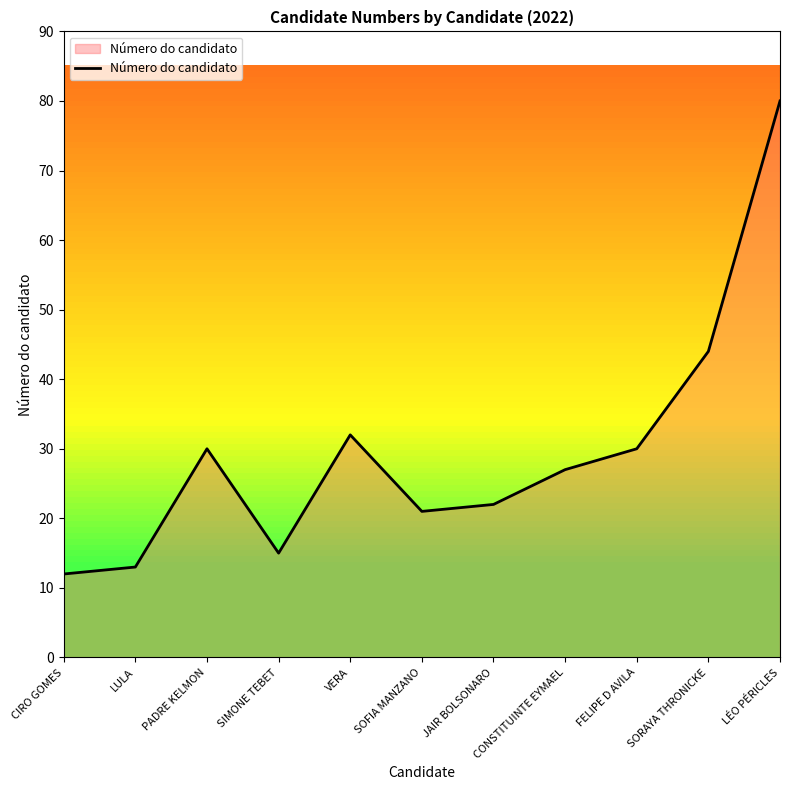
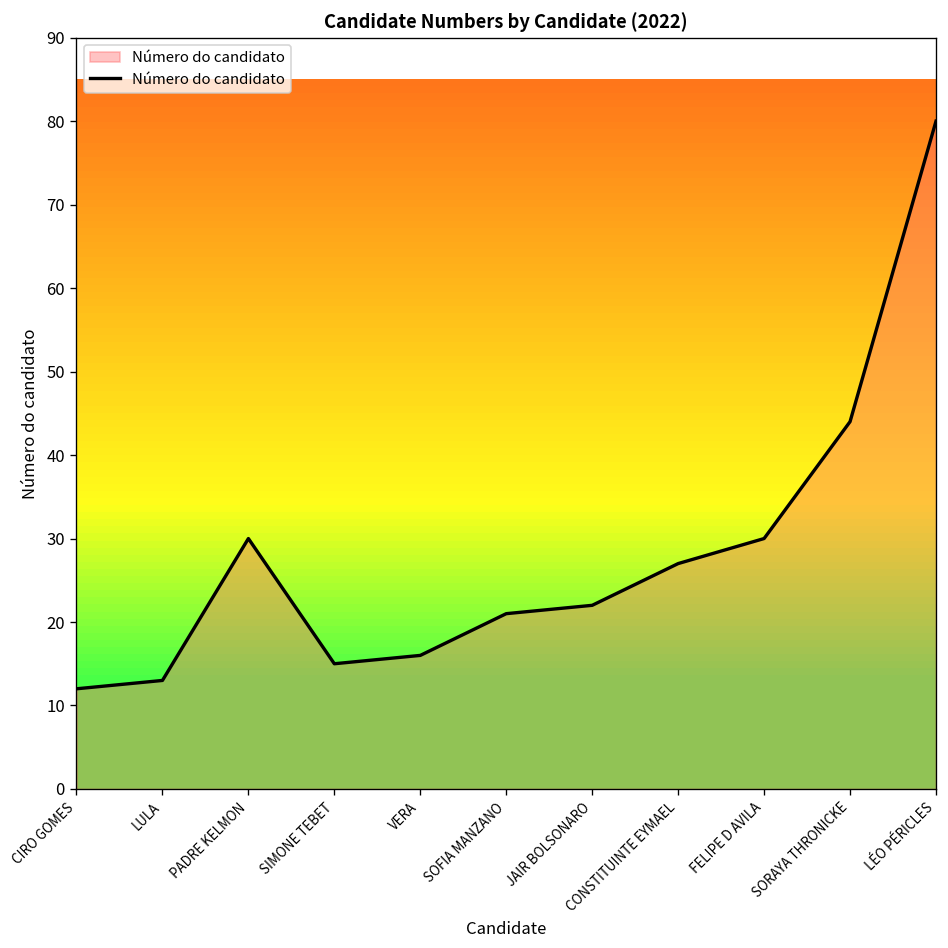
VERA: 32 -> 16
